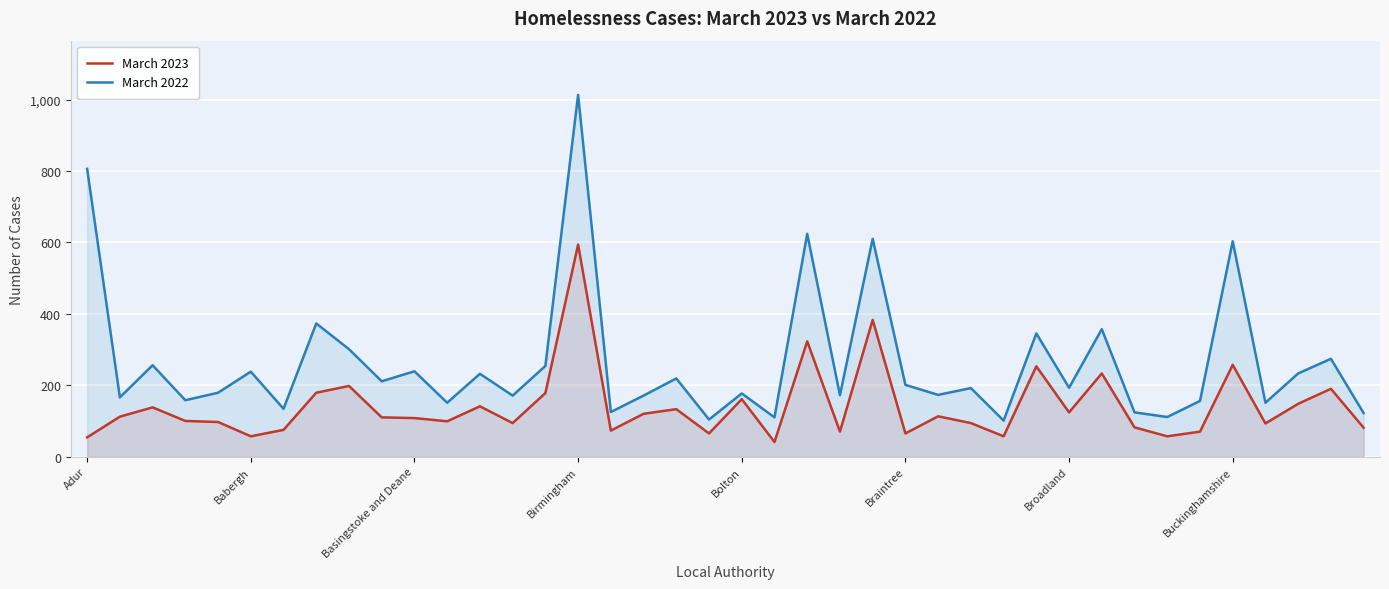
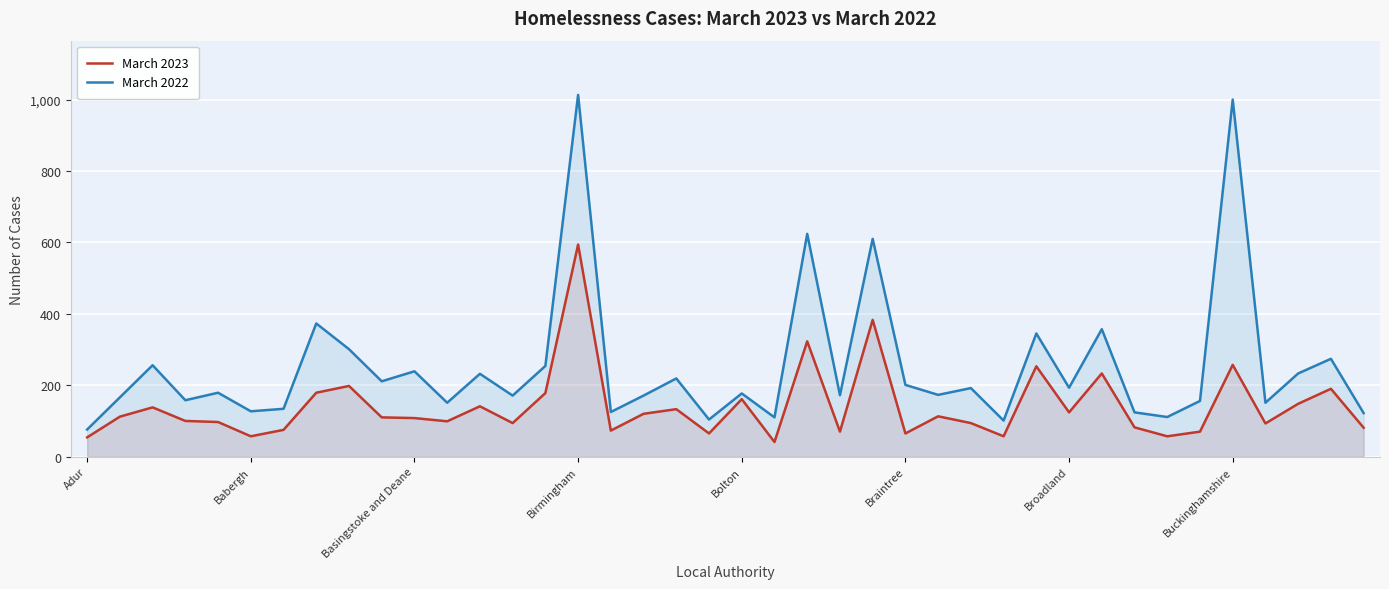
March 2022, Adur: 810 -> 80
March 2022, Babergh: 240 -> 130
March 2022, Buckinghamshire: 600 -> 1,000
